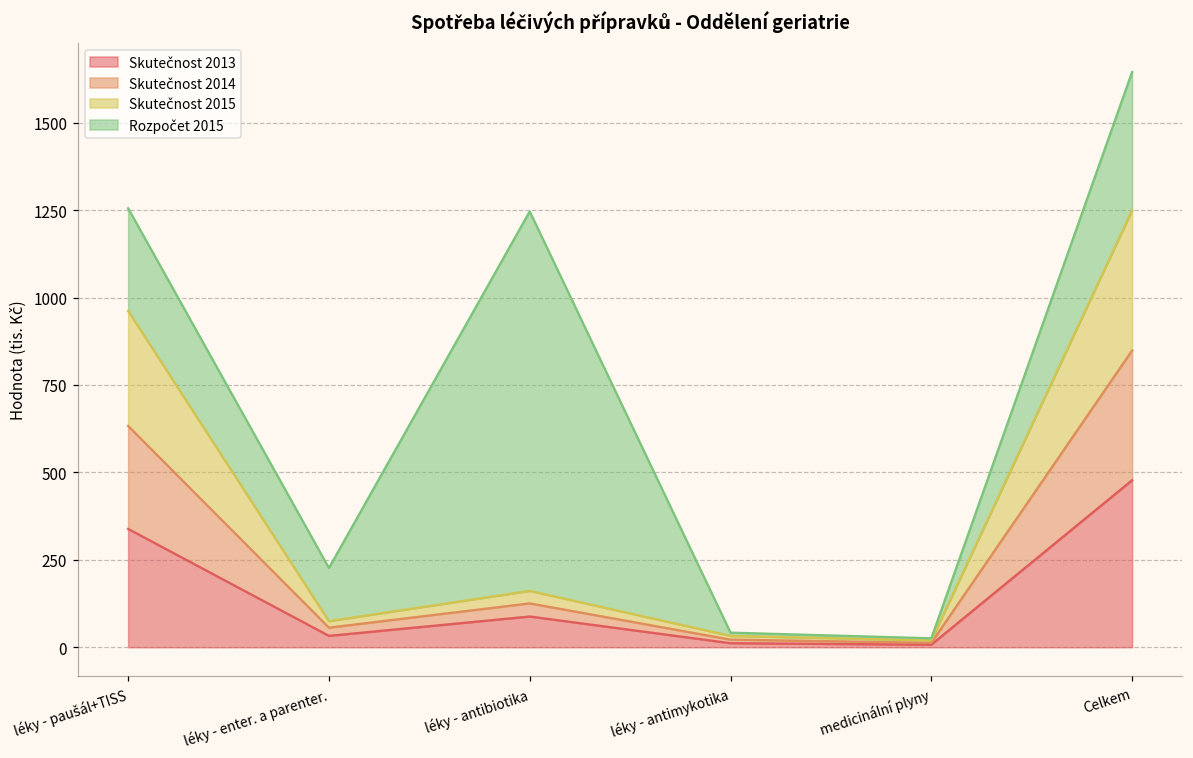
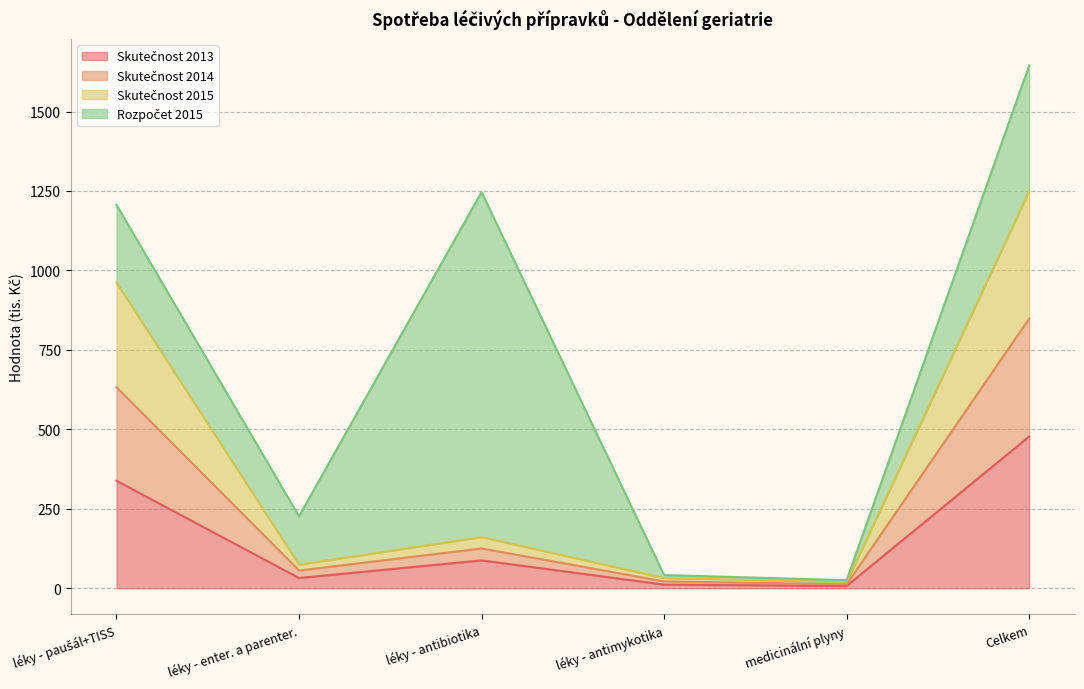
Rozpočet 2015, léky - paušál+TISS: 290 -> 240
